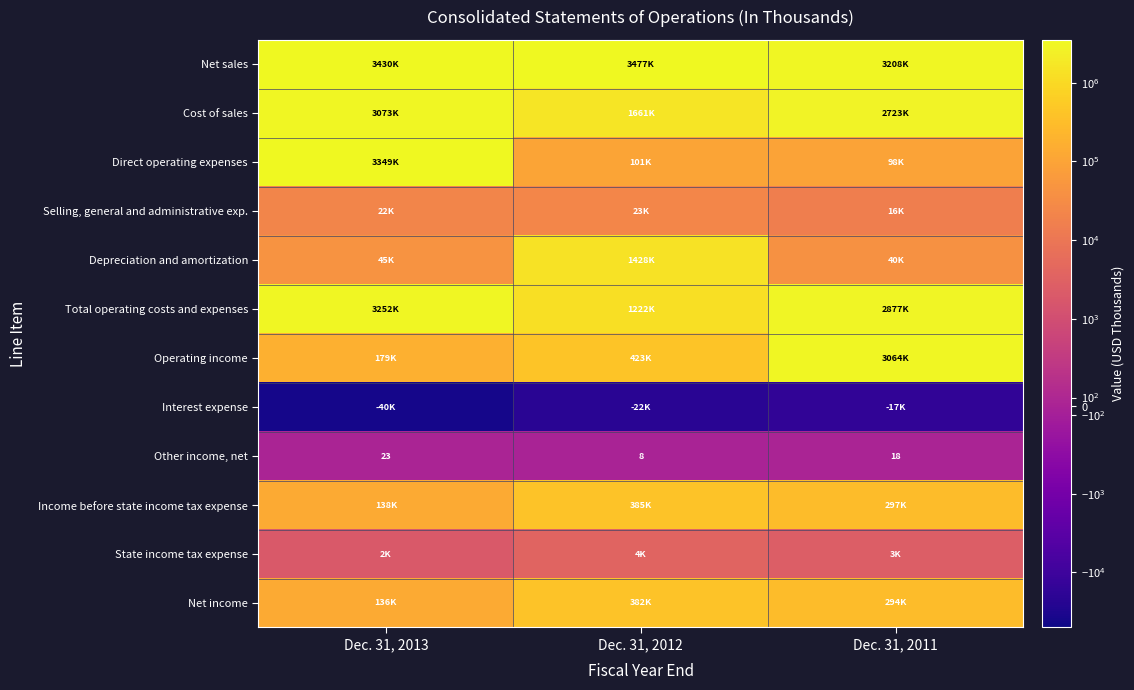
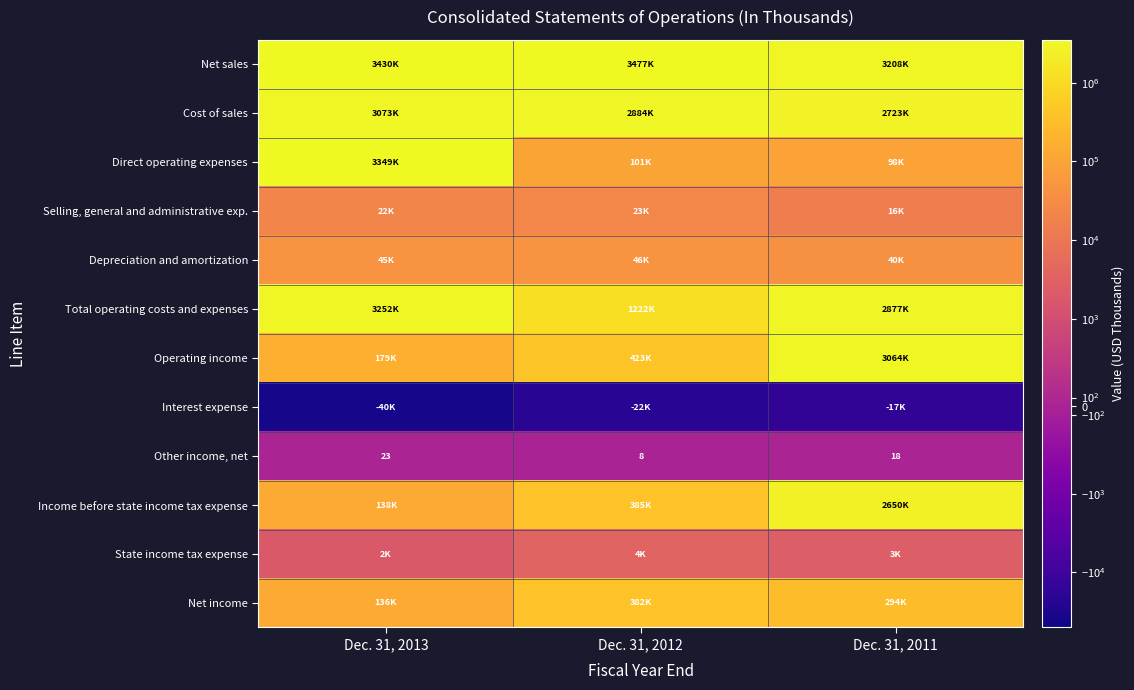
Cost of sales, Dec. 31, 2012: 1661K -> 2884K
Depreciation and amortization, Dec. 31, 2012: 1428K -> 46K
Income before state income tax expense, Dec. 31, 2011: 297K -> 2650K
